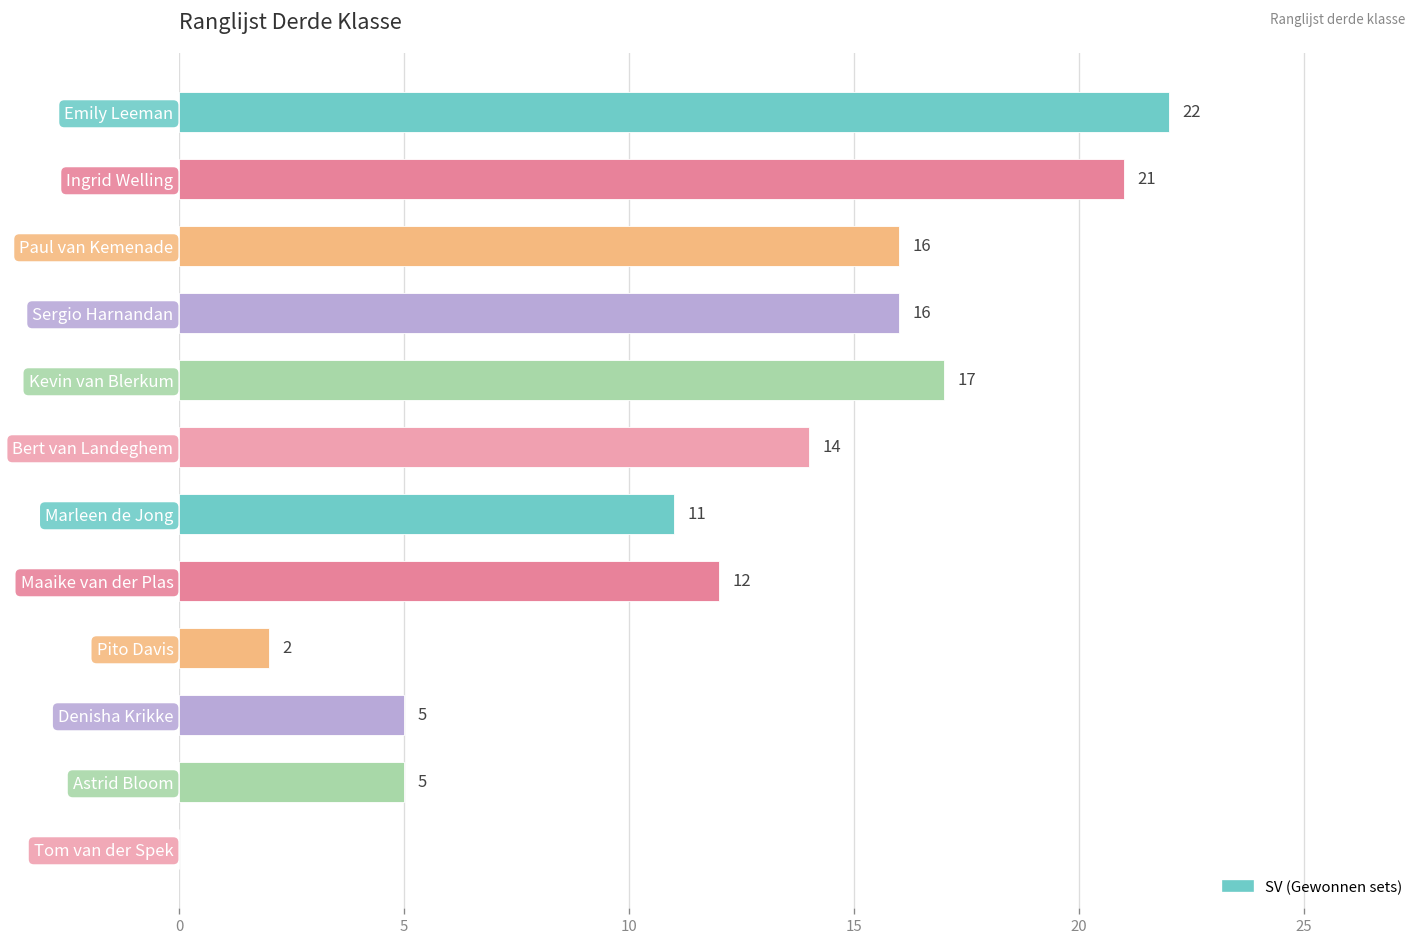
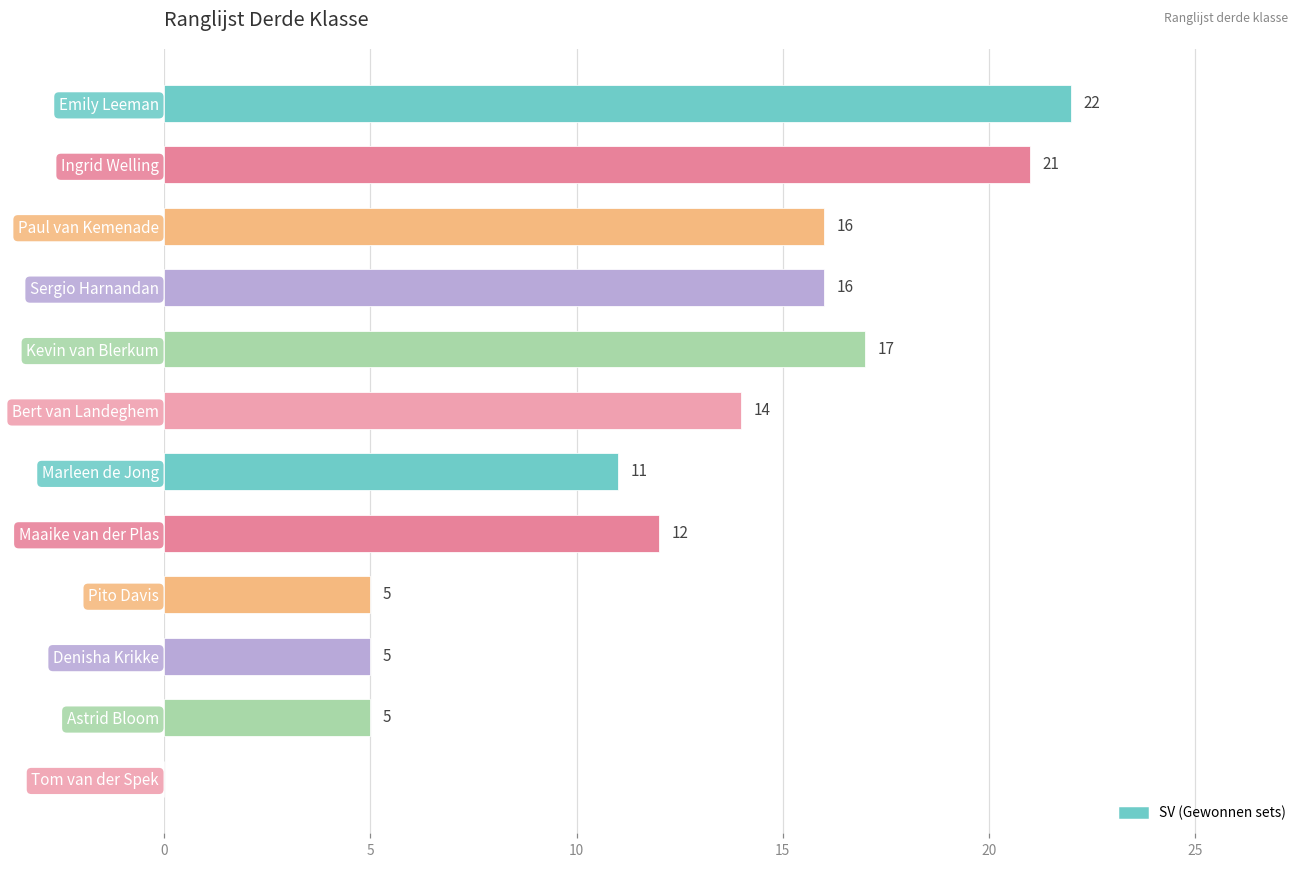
Pito Davis: 2 -> 5
